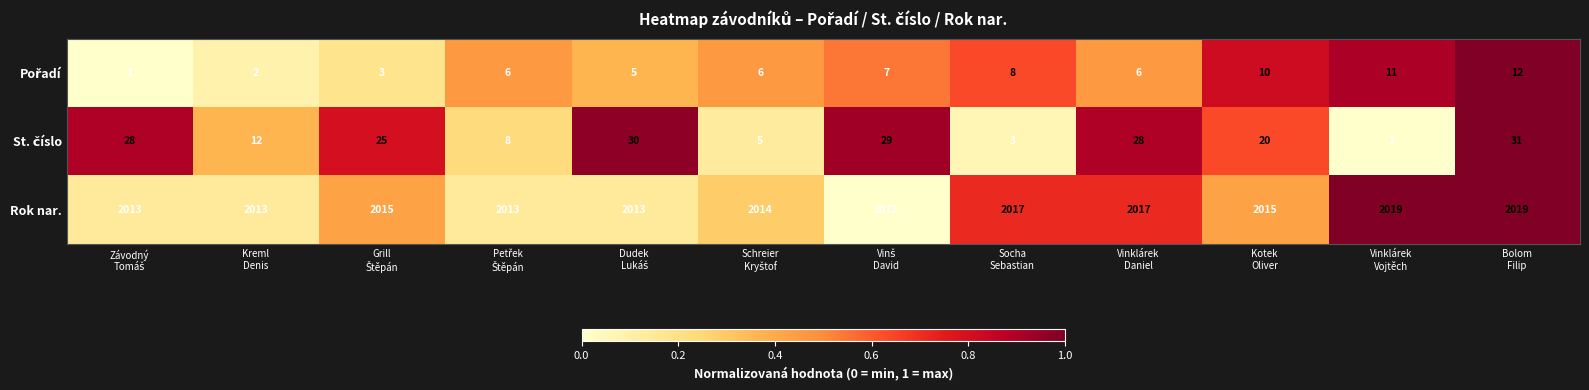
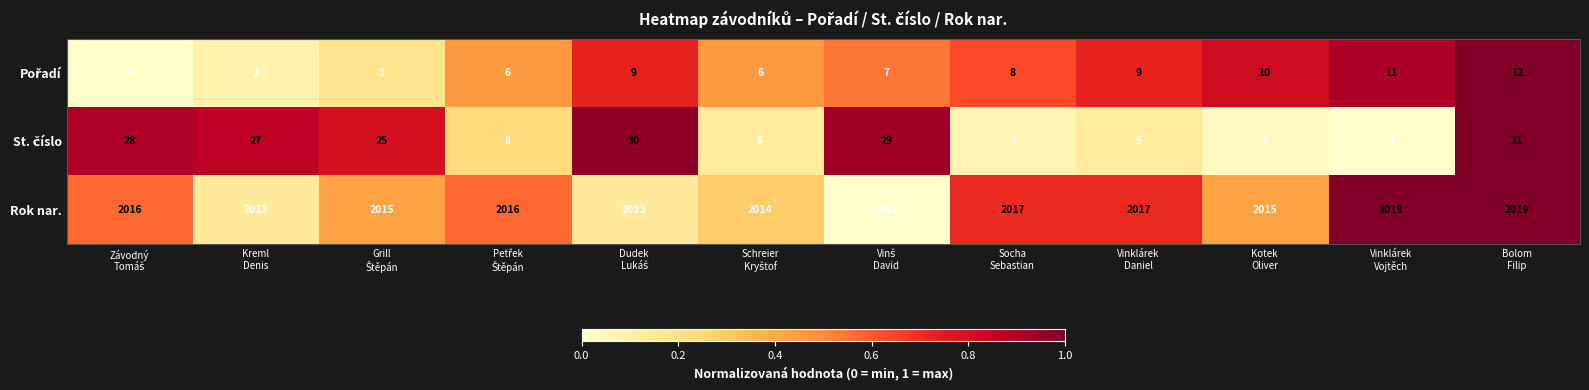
Pořadí, Dudek Lukáš: 5 -> 9
Pořadí, Vinklárek Daniel: 6 -> 9
St. číslo, Kreml Denis: 12 -> 27
St. číslo, Vinklárek Daniel: 28 -> 5
St. číslo, Kotek Oliver: 20 -> 2
Rok nar., Závodný Tomáš: 2013 -> 2016
Rok nar., Petřek Štěpán: 2013 -> 2016
